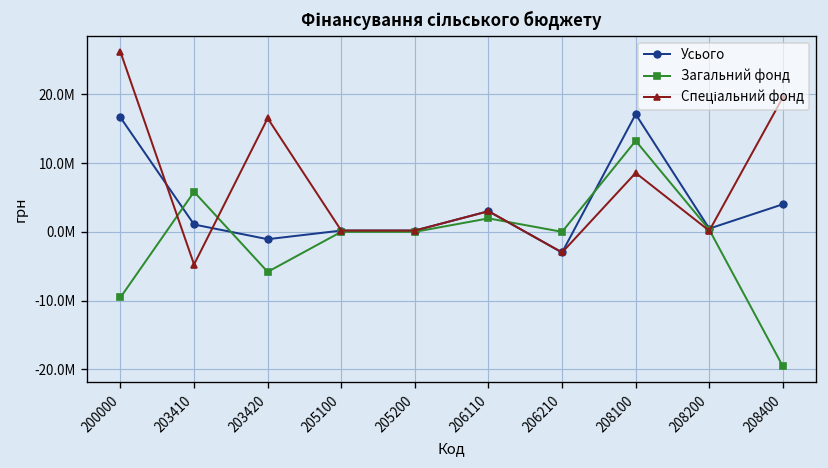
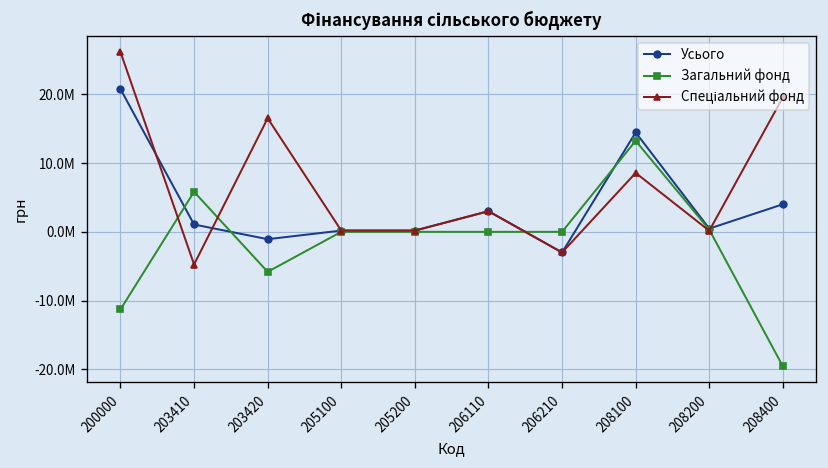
Усього, 200000: 17000000 -> 21000000
Загальний фонд, 200000: -10000000 -> -11000000
Загальний фонд, 206110: 2000000 -> 0
Усього, 208100: 17000000 -> 14000000
